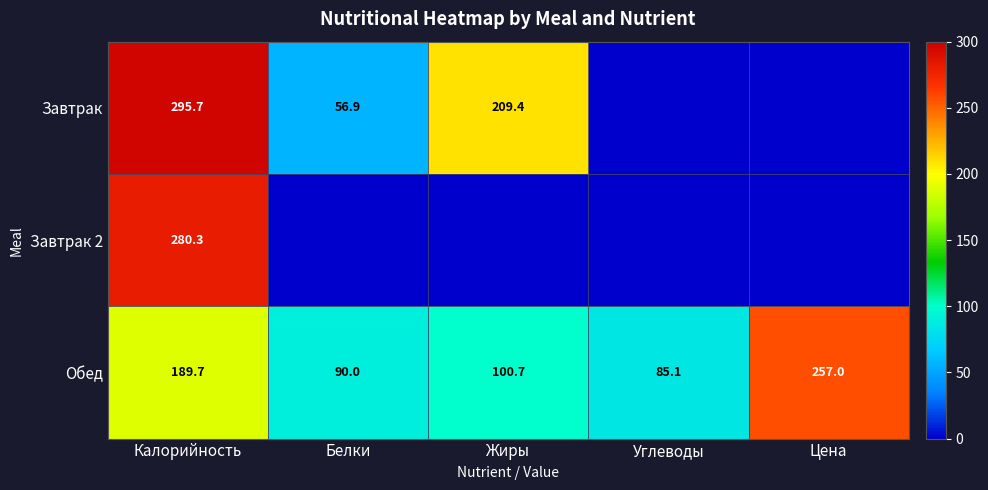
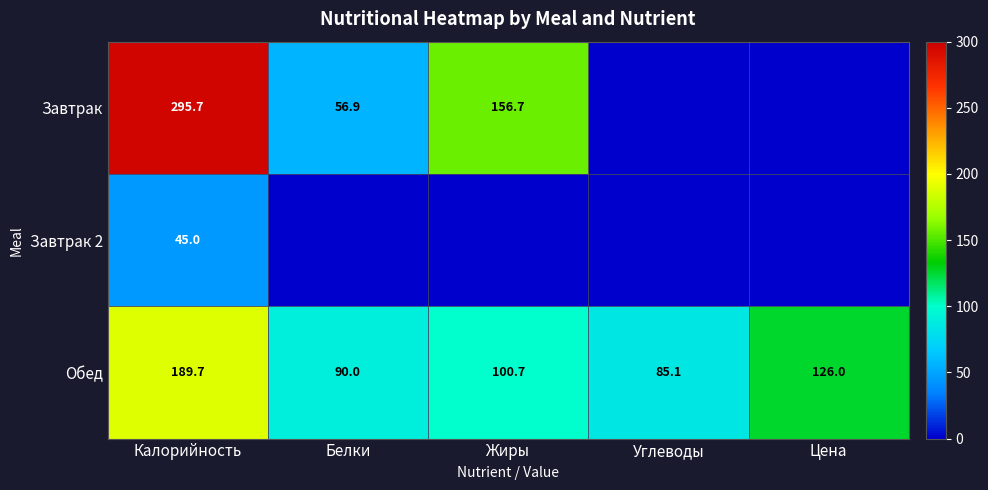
Завтрак, Жиры: 209.4 -> 156.7
Завтрак 2, Калорийность: 280.3 -> 45.0
Обед, Цена: 257.0 -> 126.0
